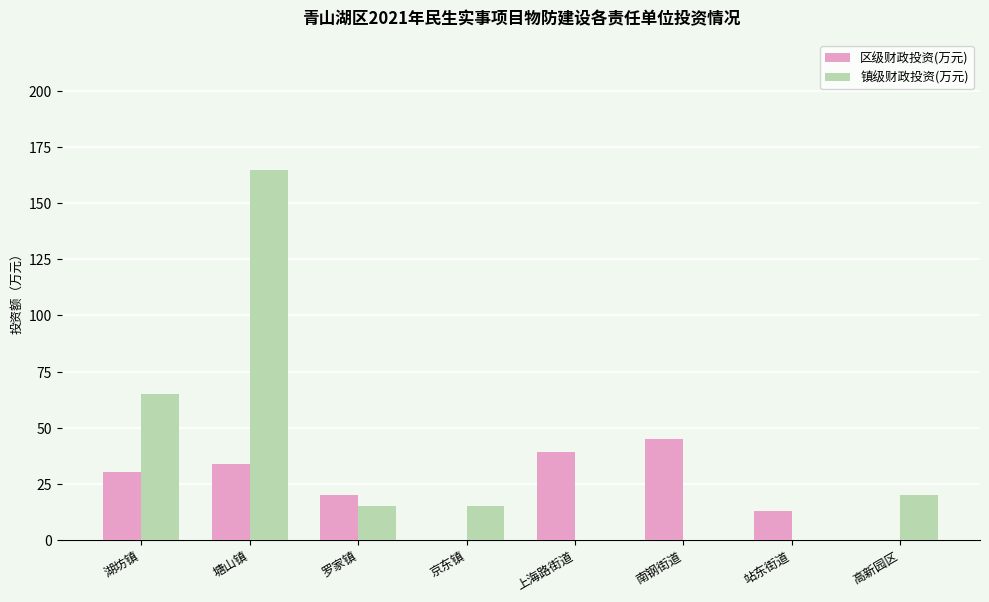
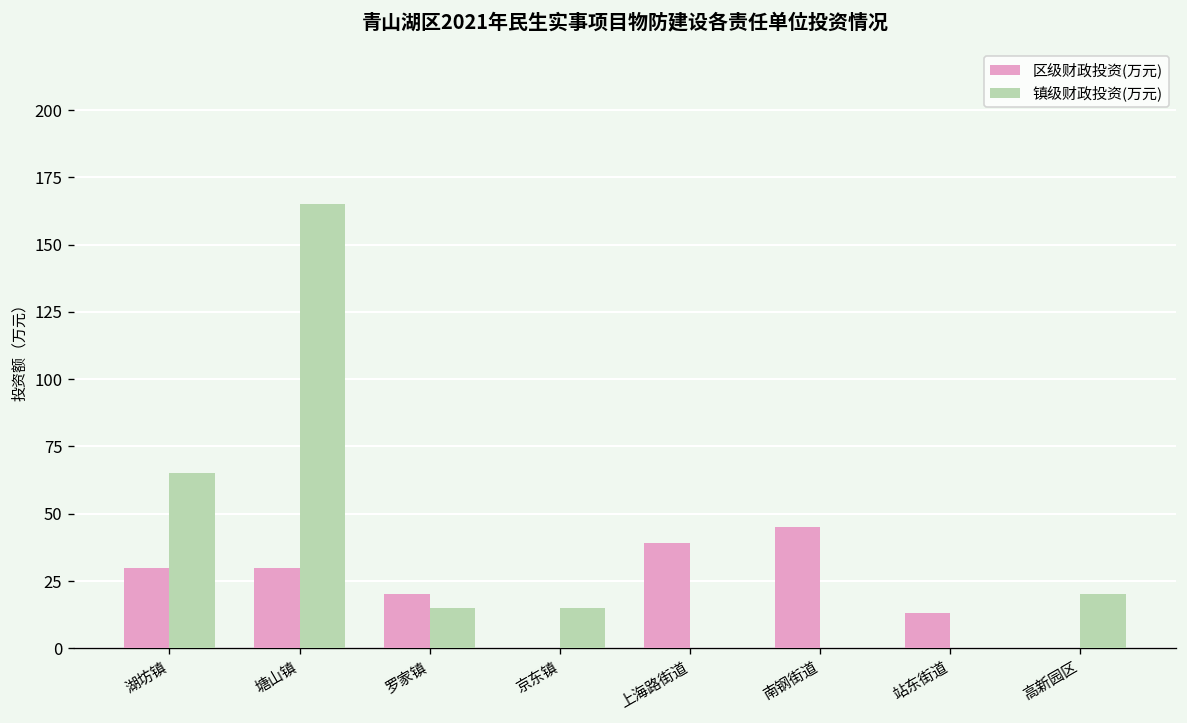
区级财政投资(万元), 塘山镇: 34 -> 30
